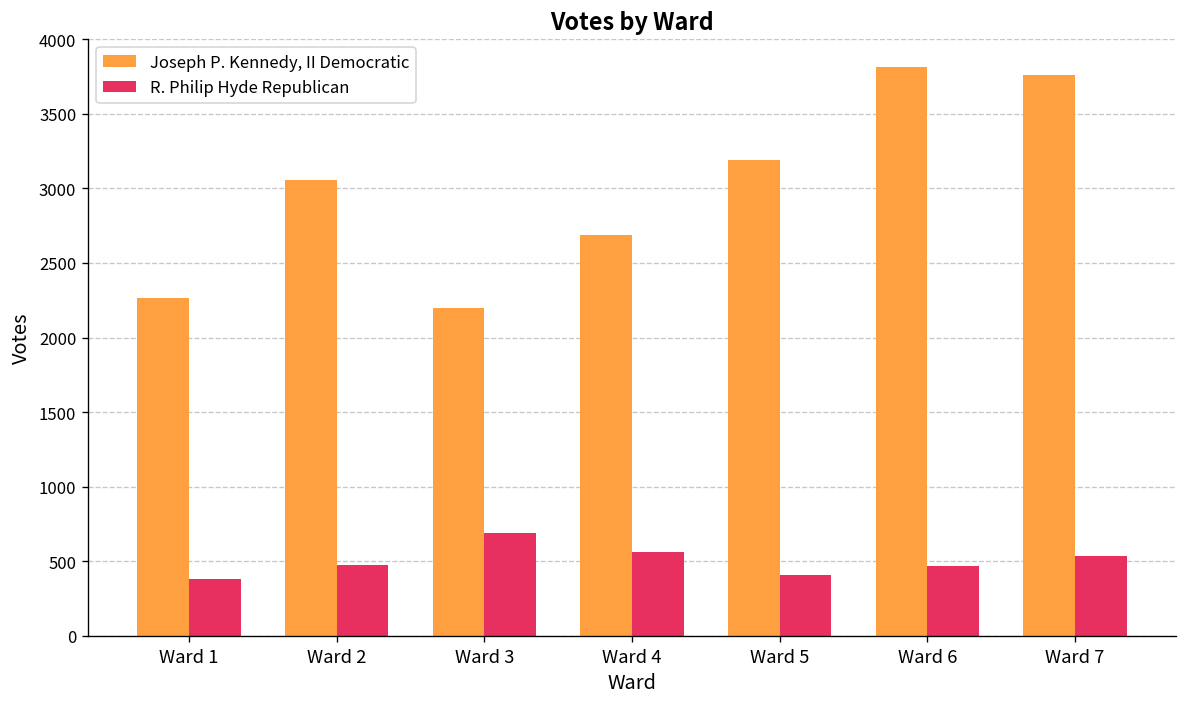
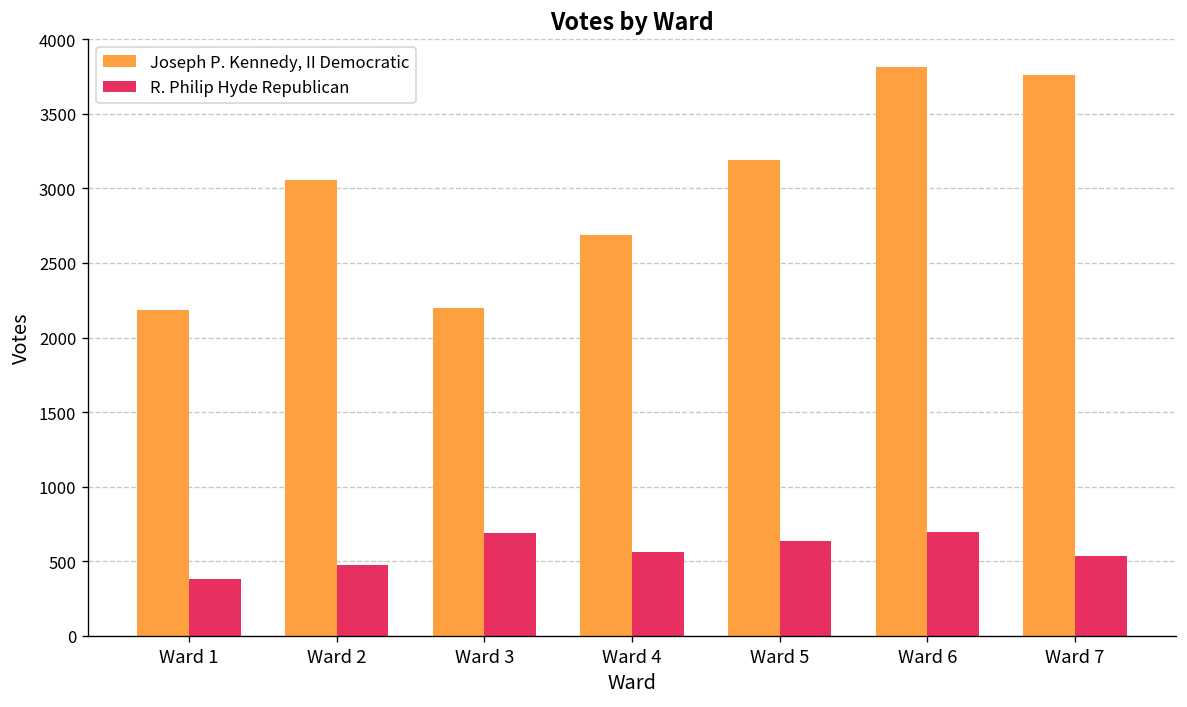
Joseph P. Kennedy, II Democratic, Ward 1: 2270 -> 2190
R. Philip Hyde Republican, Ward 5: 410 -> 640
R. Philip Hyde Republican, Ward 6: 470 -> 690
